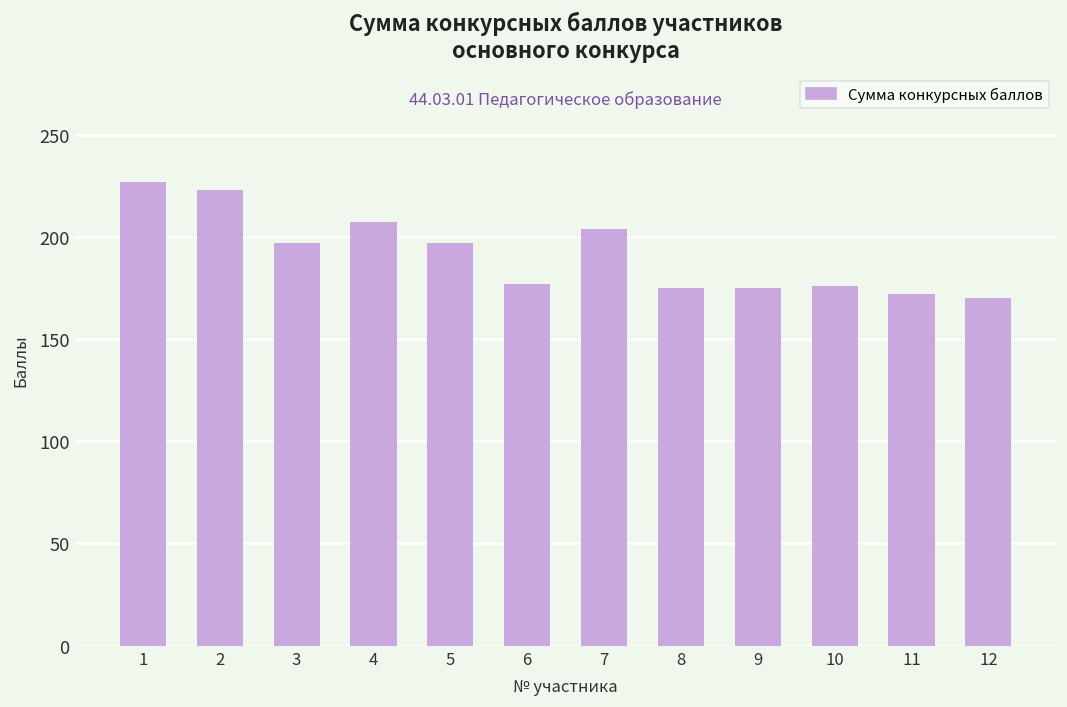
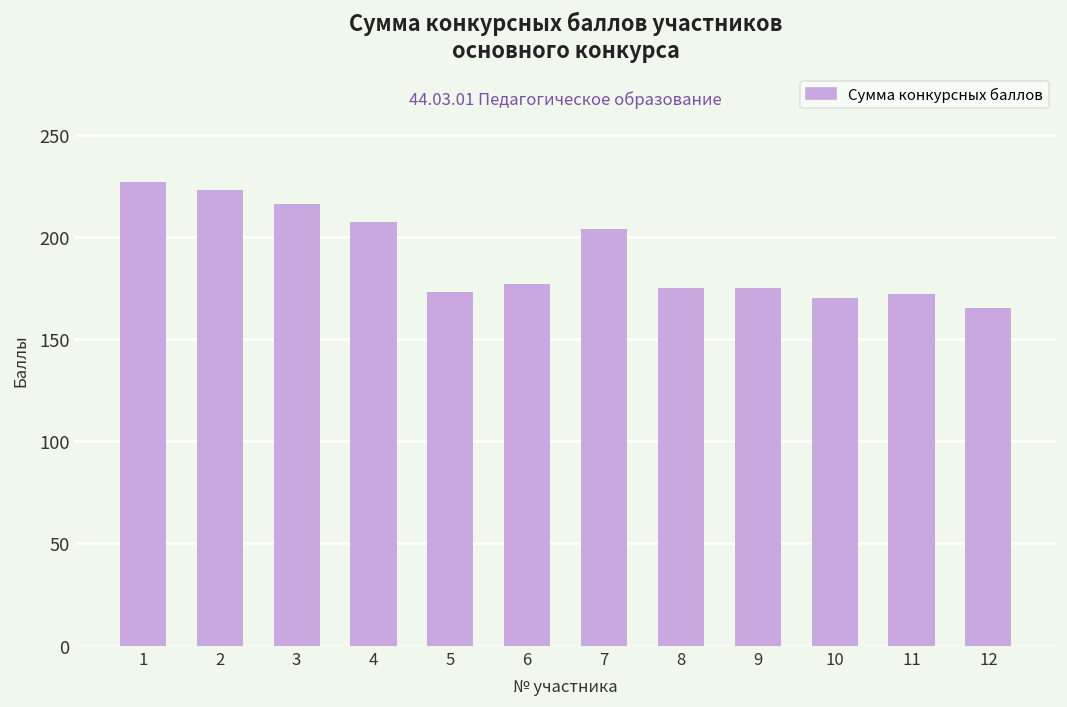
3: 197 -> 216
5: 197 -> 173
10: 176 -> 170
12: 170 -> 165
